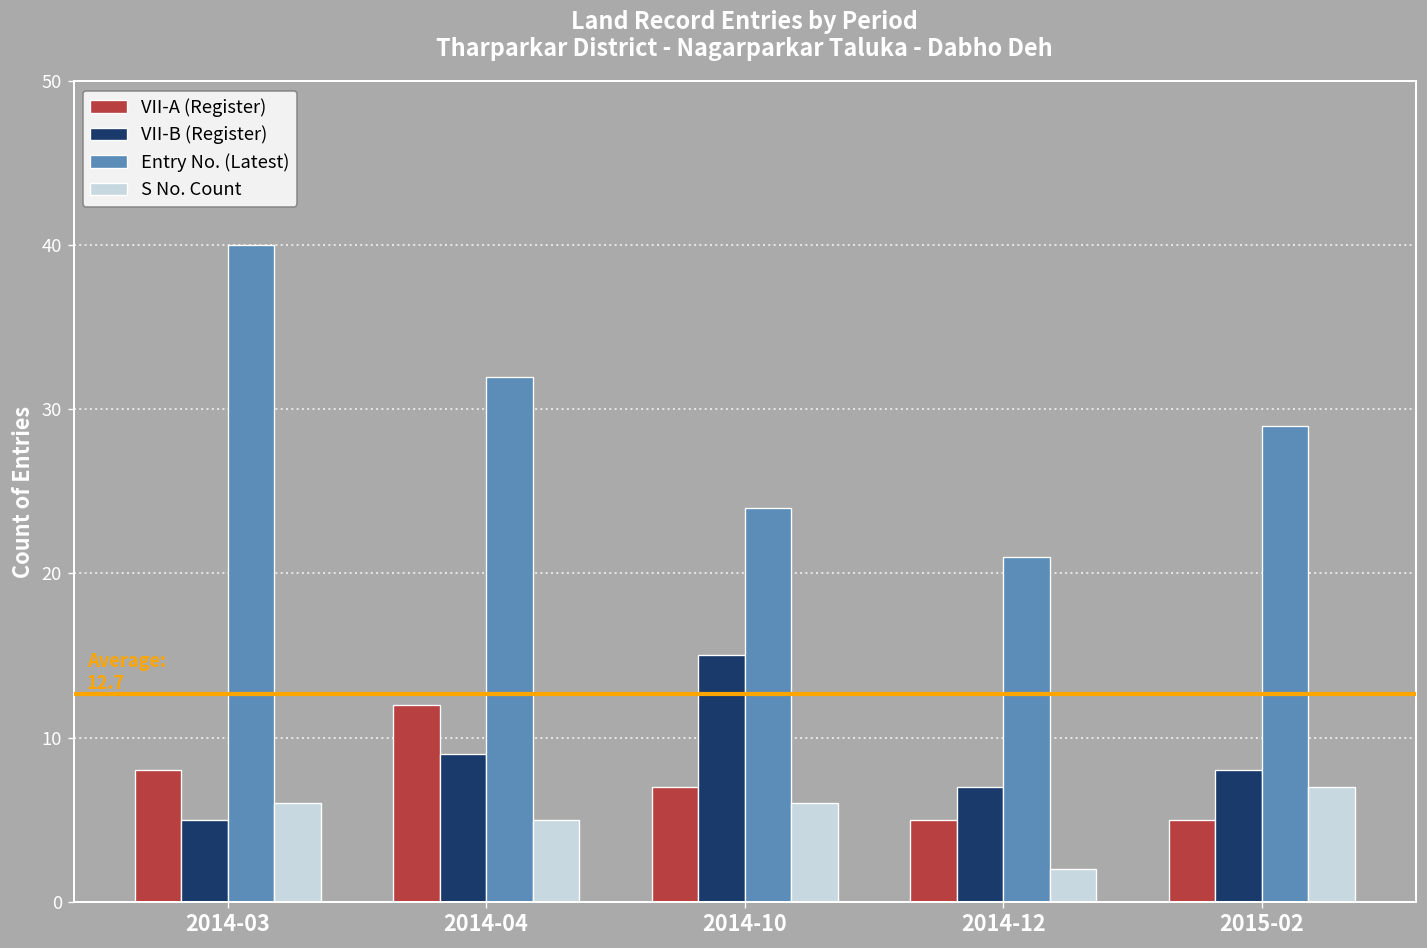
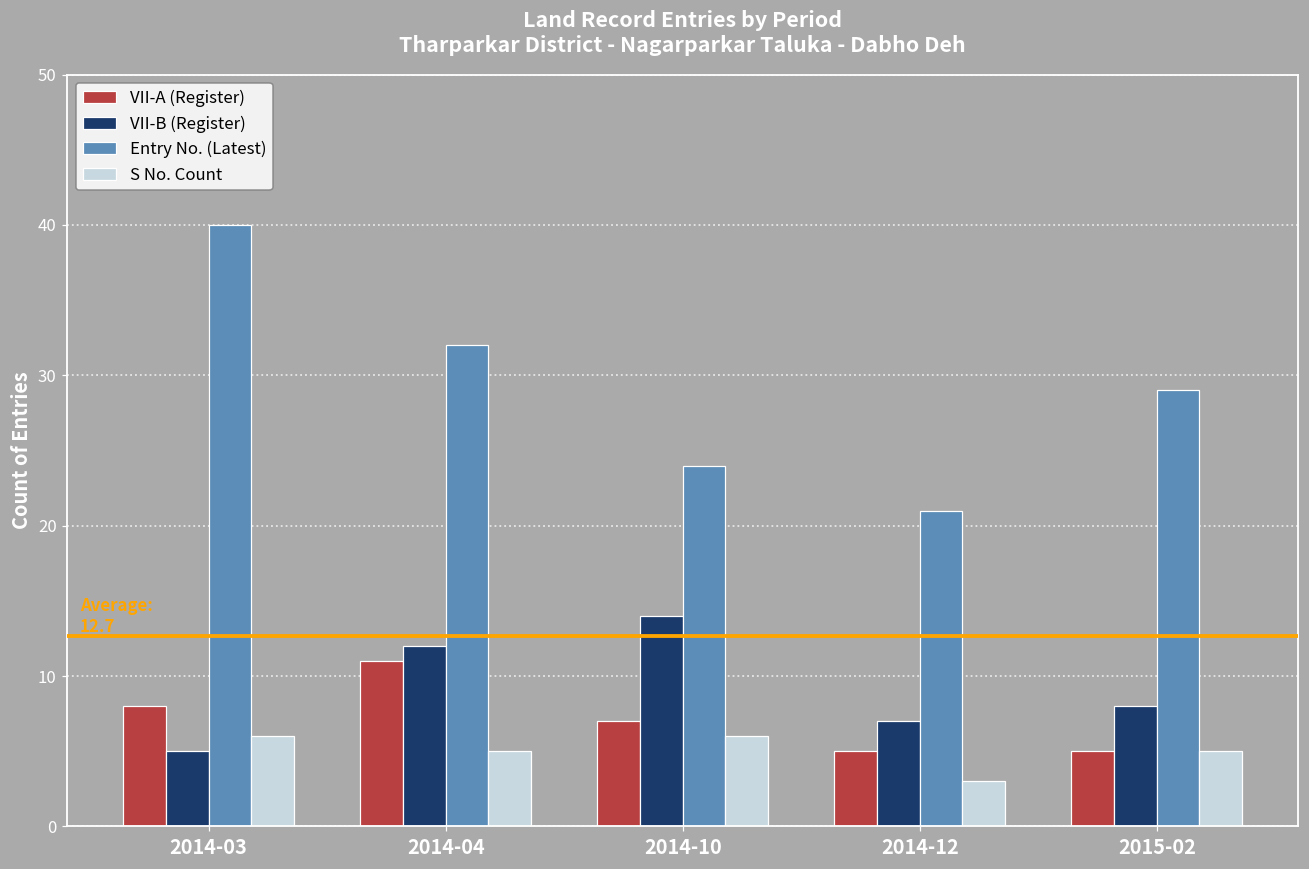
VII-A (Register), 2014-04: 12 -> 11
VII-B (Register), 2014-04: 9 -> 12
VII-B (Register), 2014-10: 15 -> 14
S No. Count, 2014-12: 2 -> 3
S No. Count, 2015-02: 7 -> 5
